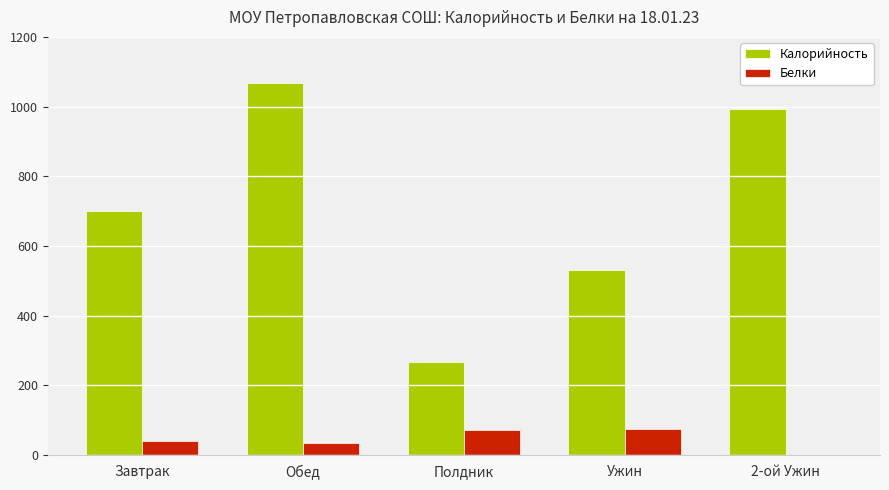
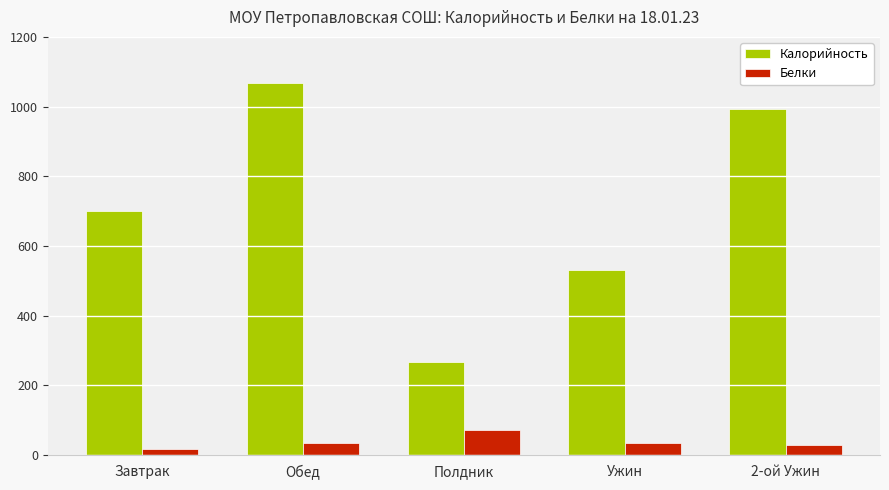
Белки, Завтрак: 40 -> 20
Белки, Ужин: 80 -> 40
Белки, 2-ой Ужин: 0 -> 30
